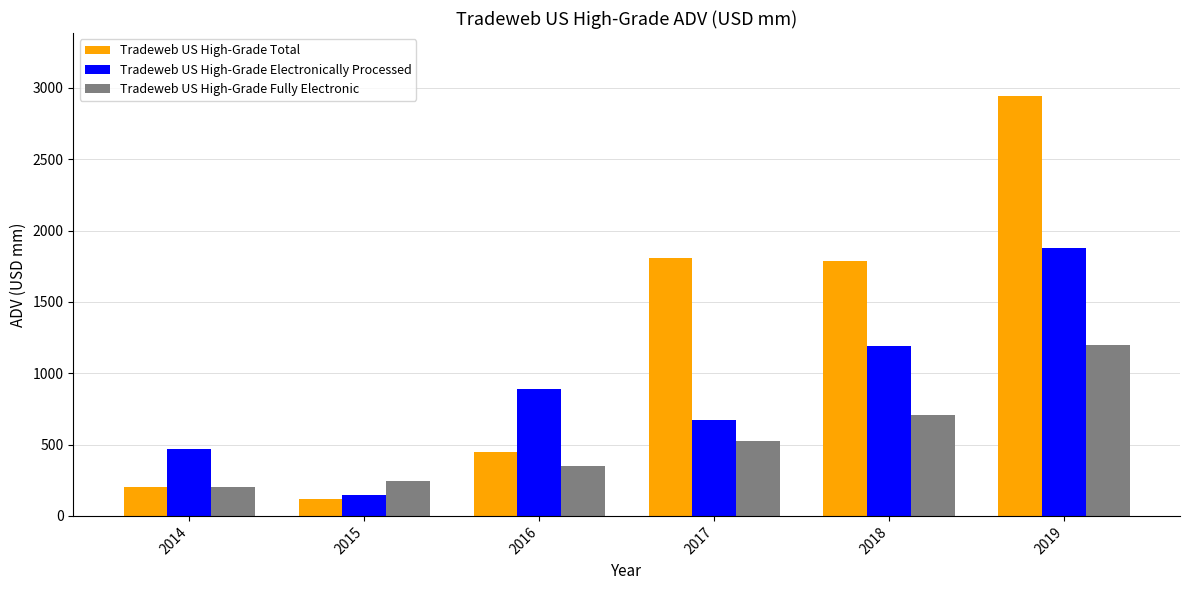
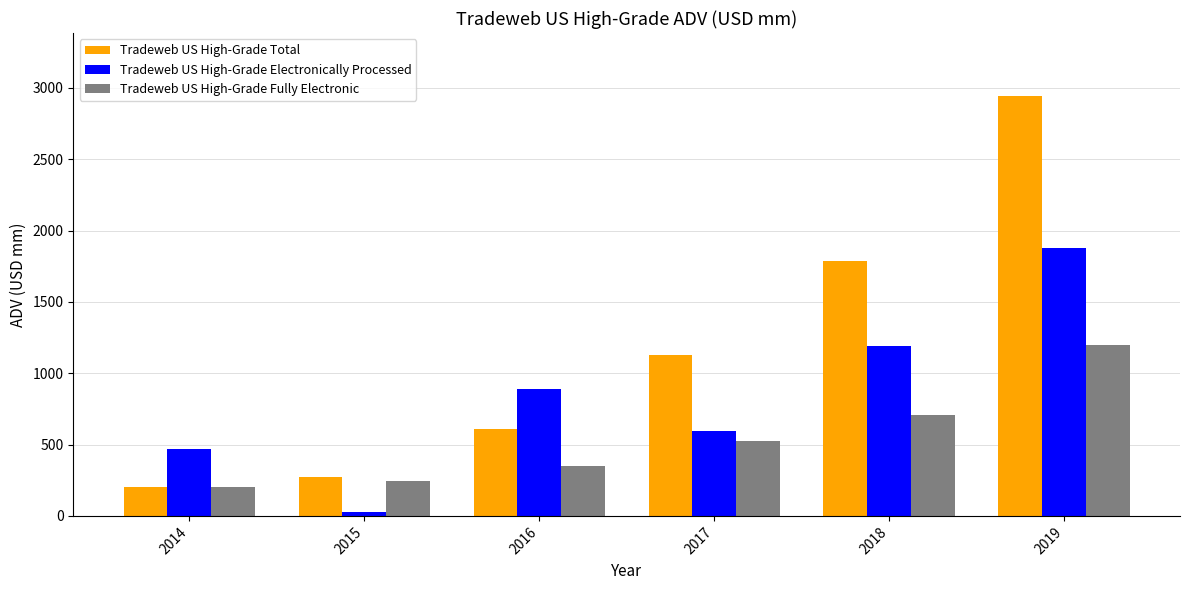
Tradeweb US High-Grade Total, 2015: 120 -> 270
Tradeweb US High-Grade Electronically Processed, 2015: 150 -> 30
Tradeweb US High-Grade Total, 2016: 450 -> 610
Tradeweb US High-Grade Total, 2017: 1810 -> 1130
Tradeweb US High-Grade Electronically Processed, 2017: 670 -> 590
